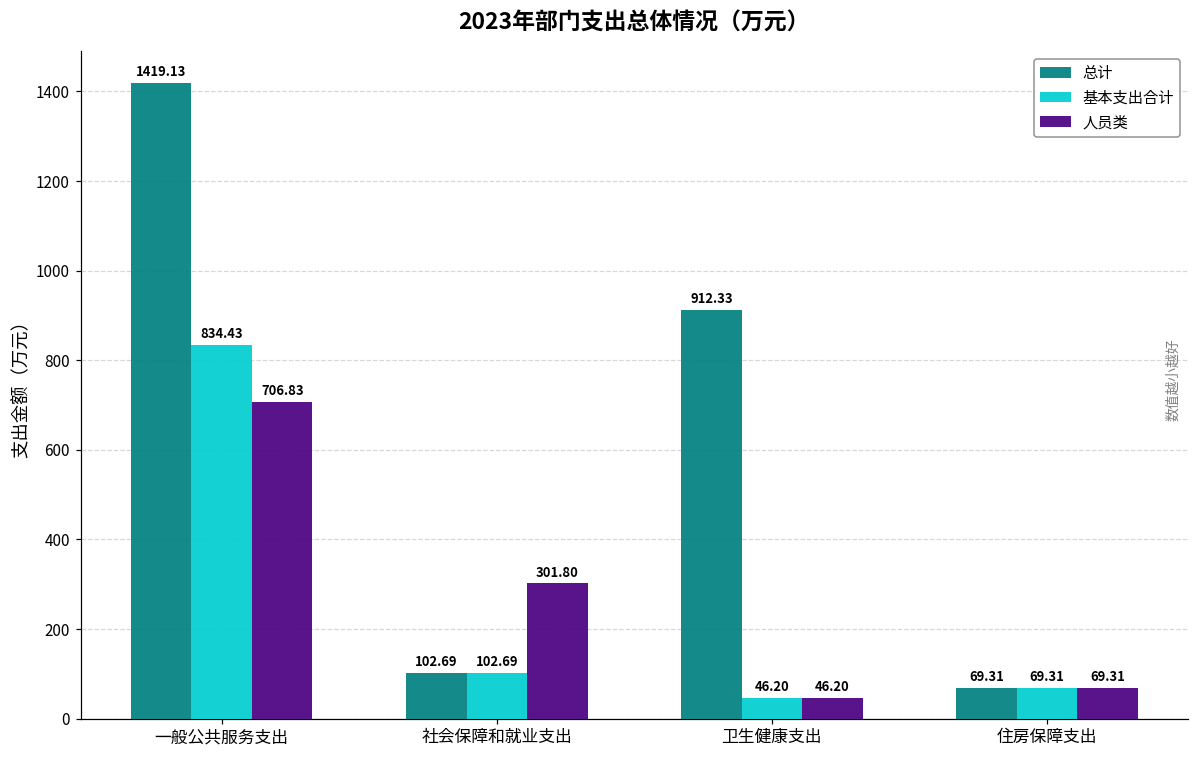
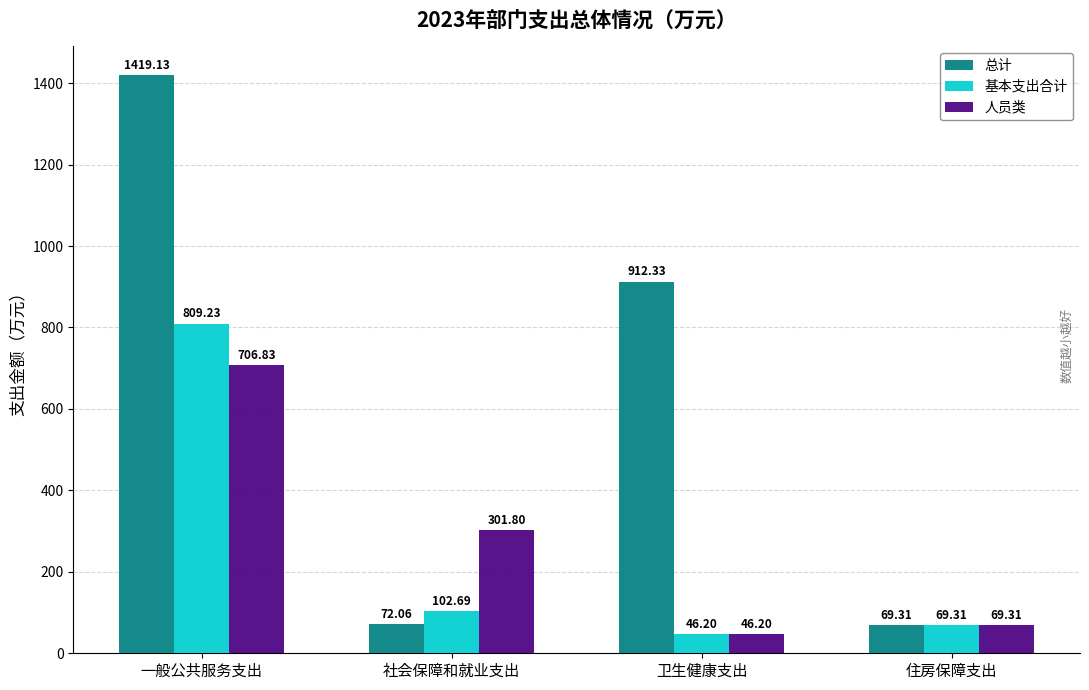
基本支出合计, 一般公共服务支出: 834.43 -> 809.23
总计, 社会保障和就业支出: 102.69 -> 72.06
